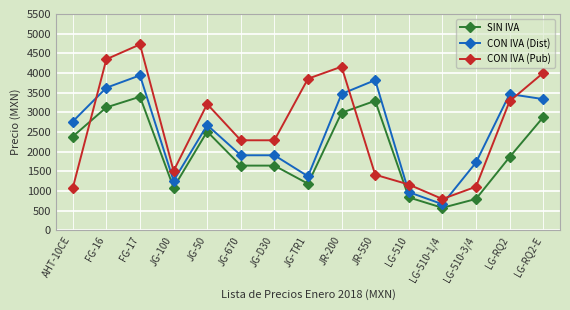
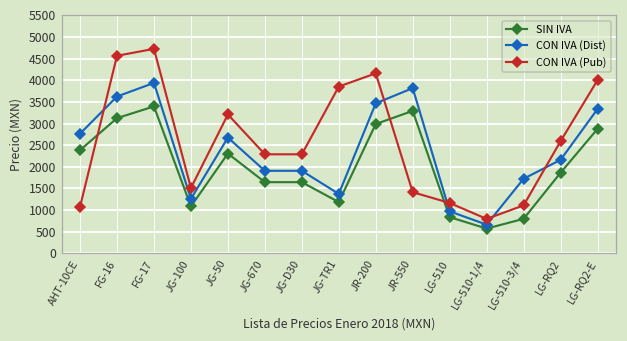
CON IVA (Pub), FG-16: 4300 -> 4600
SIN IVA, JG-50: 2500 -> 2300
CON IVA (Dist), LG-RQ2: 3500 -> 2200
CON IVA (Pub), LG-RQ2: 3300 -> 2600
